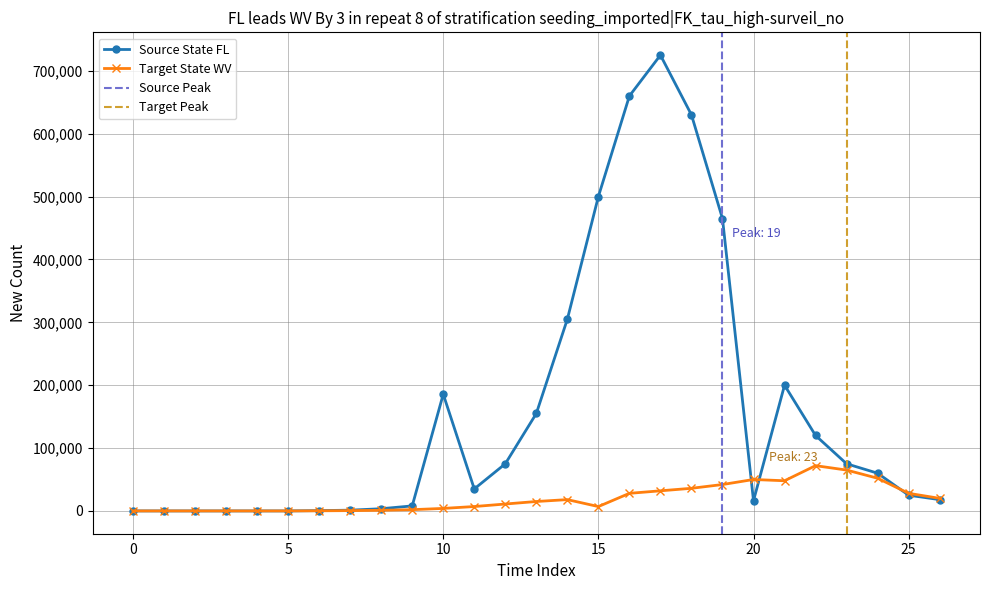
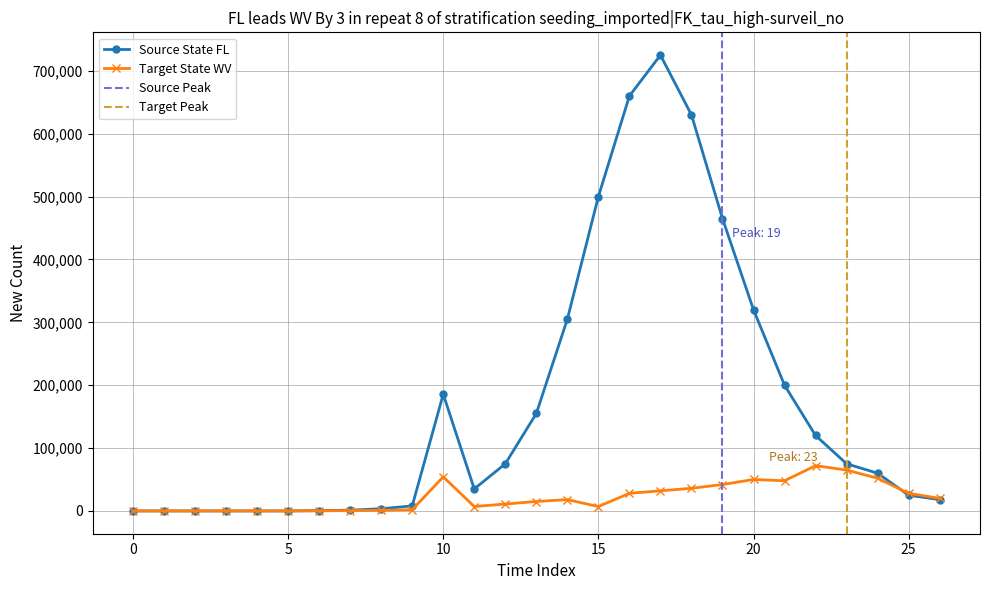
Target State WV, 10: 0 -> 50,000
Source State FL, 20: 20,000 -> 320,000
